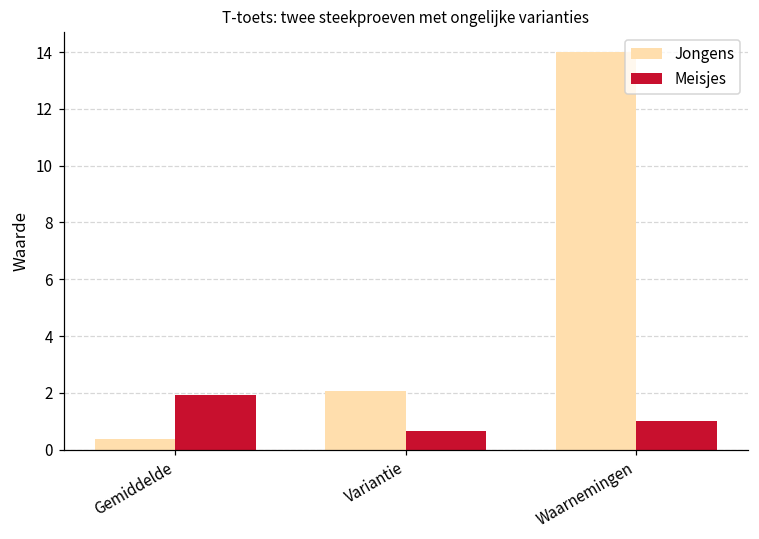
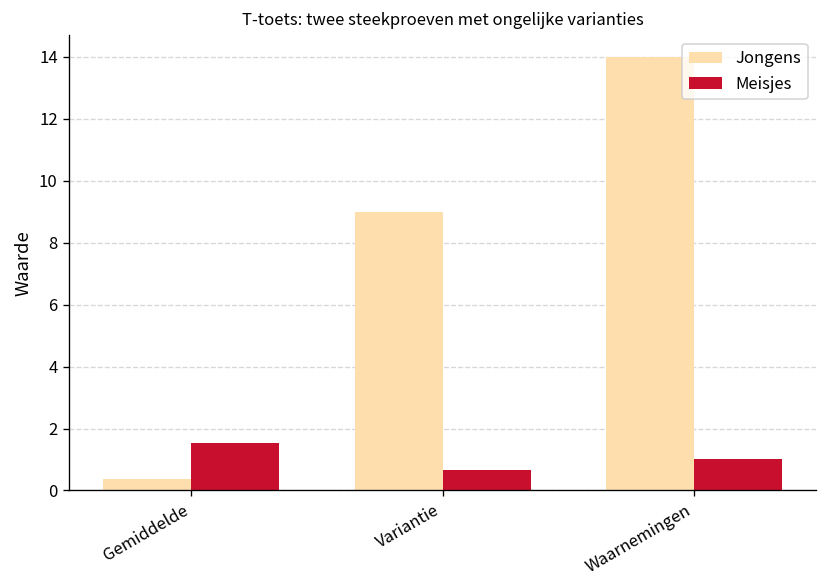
Meisjes, Gemiddelde: 1.9 -> 1.5
Jongens, Variantie: 2.0 -> 9.0
